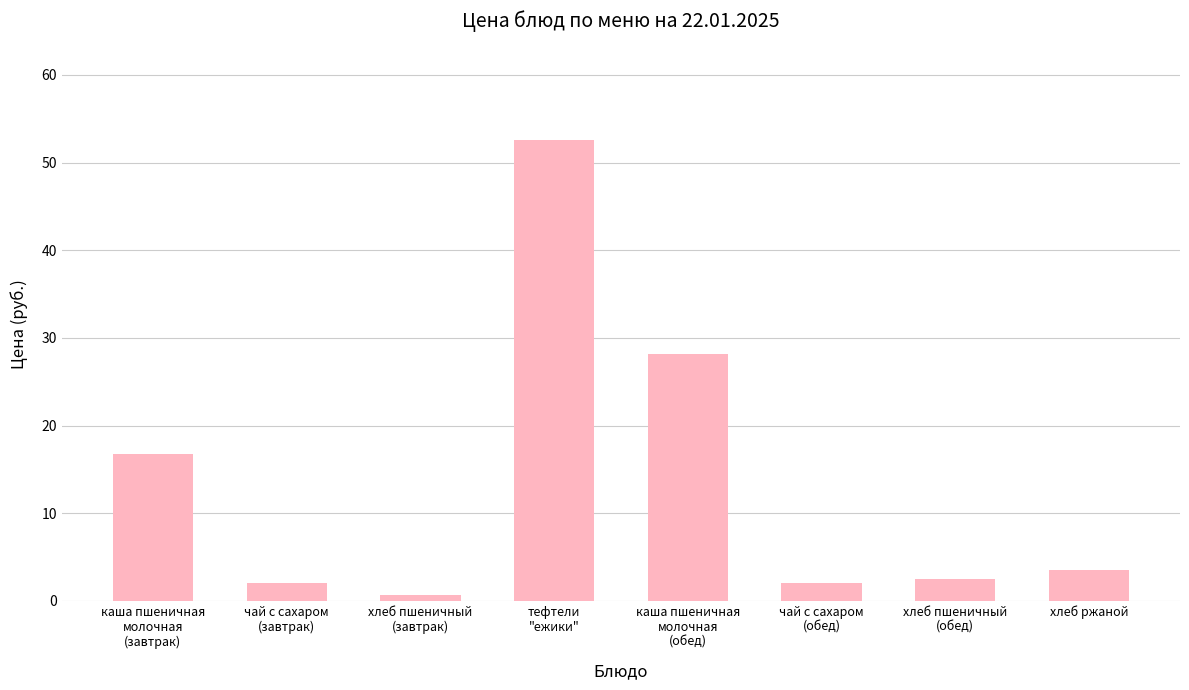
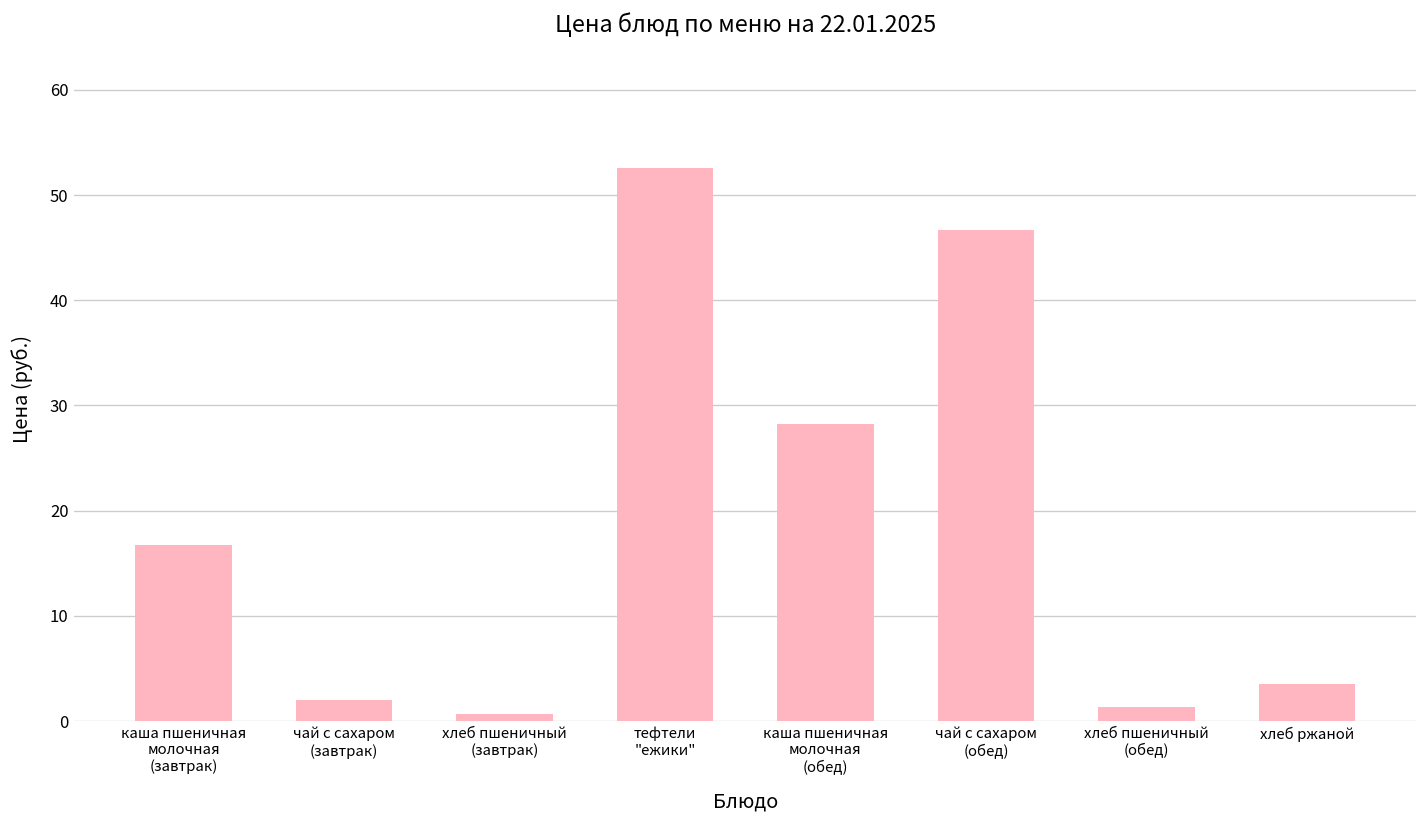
чай с сахаром (обед): 2 -> 47
хлеб пшеничный (обед): 3 -> 1
